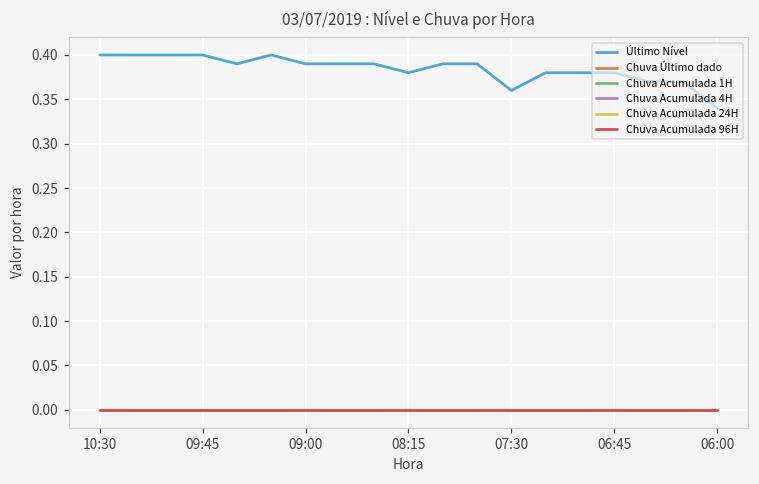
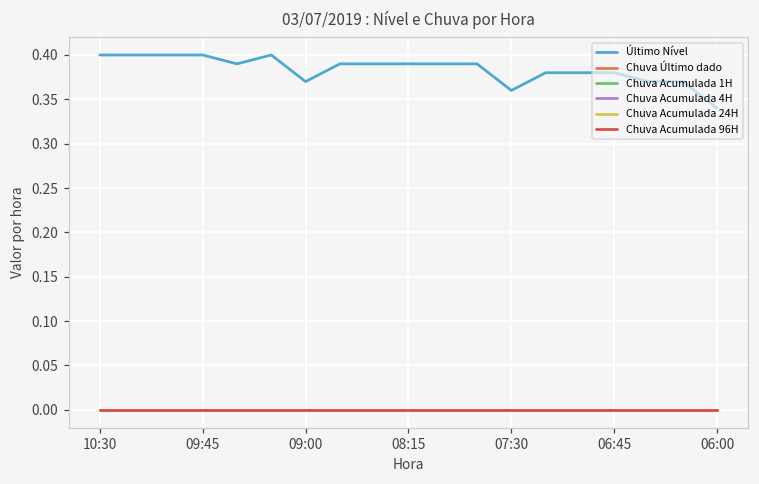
Último Nível, 09:00: 0.39 -> 0.37
Último Nível, 08:15: 0.38 -> 0.39
